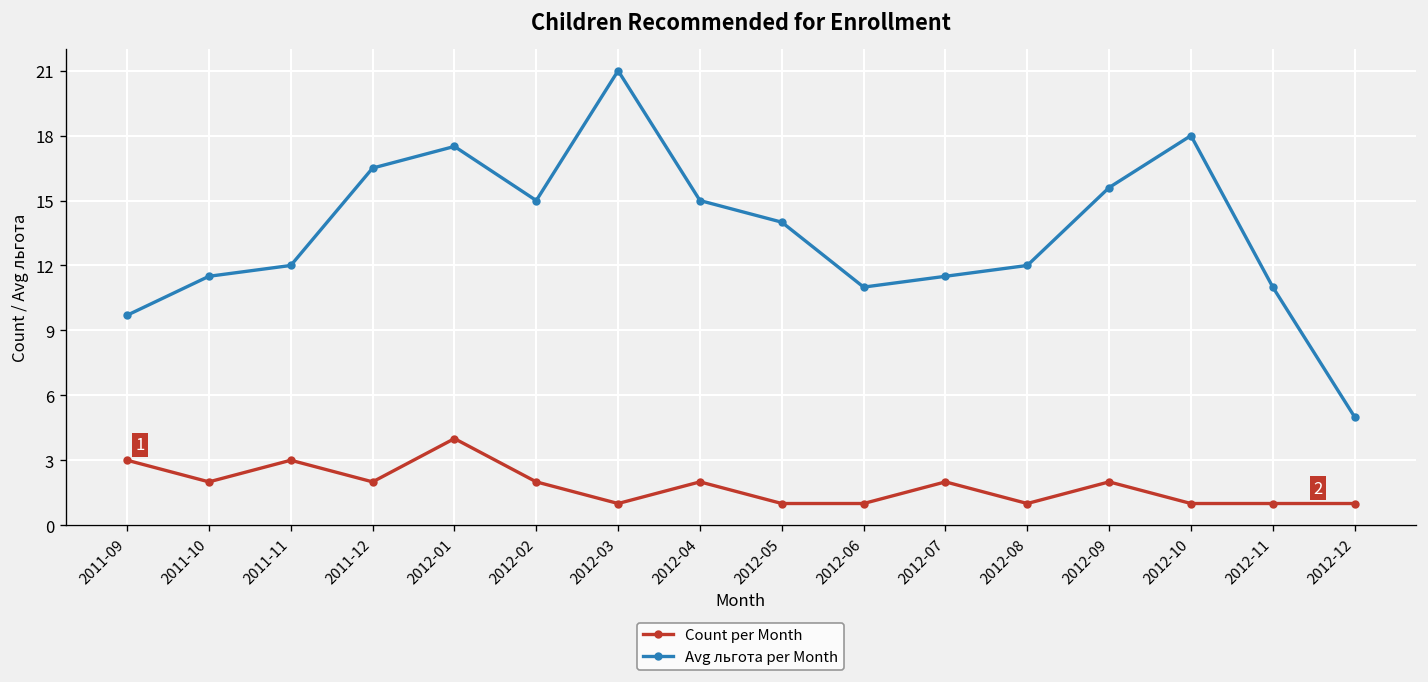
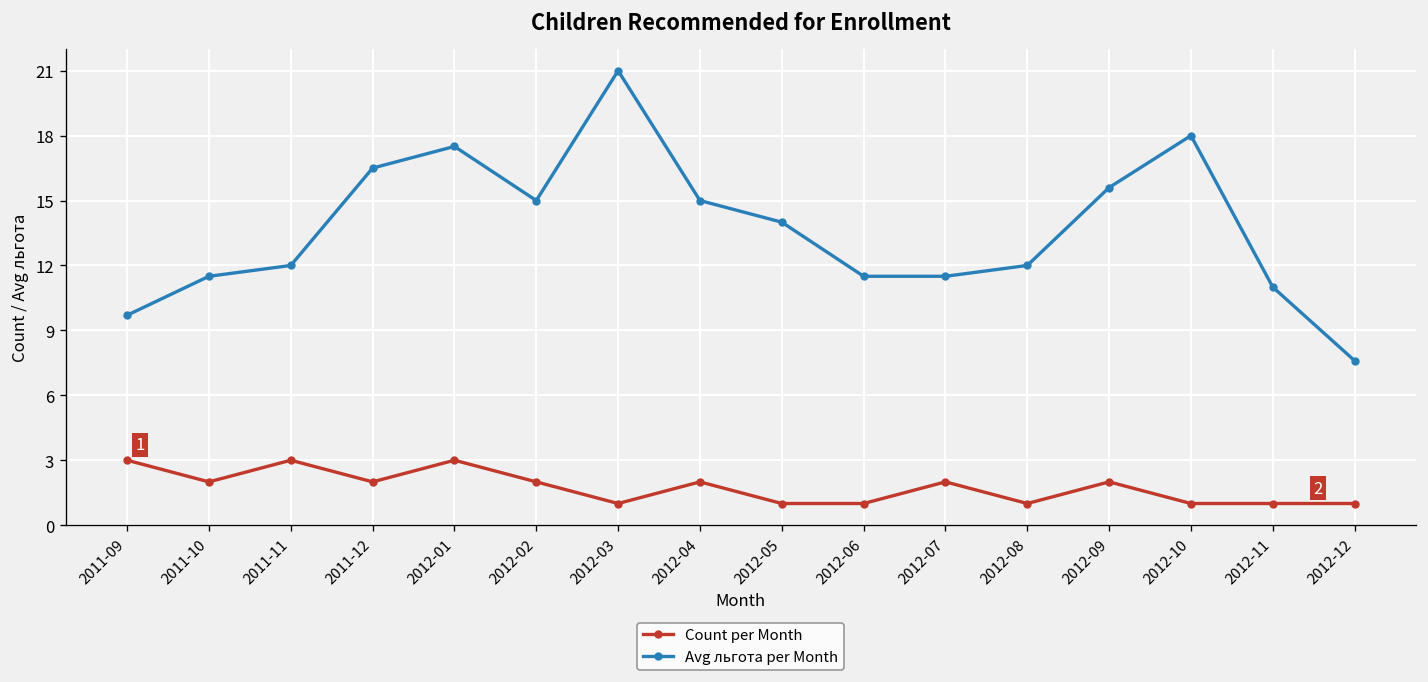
Count per Month, 2012-01: 4 -> 3
Avg льгота per Month, 2012-06: 11.0 -> 11.5
Avg льгота per Month, 2012-12: 5.0 -> 7.6
